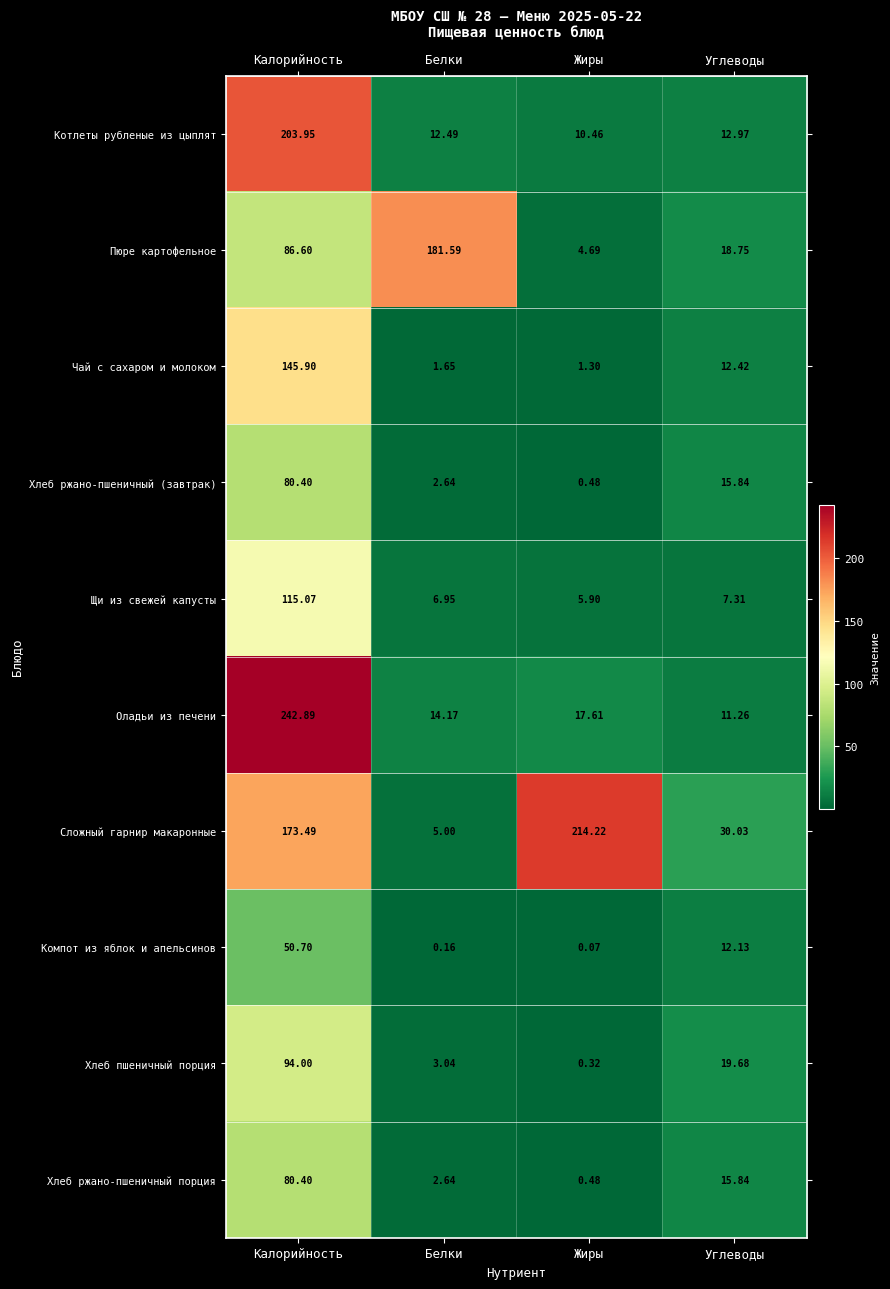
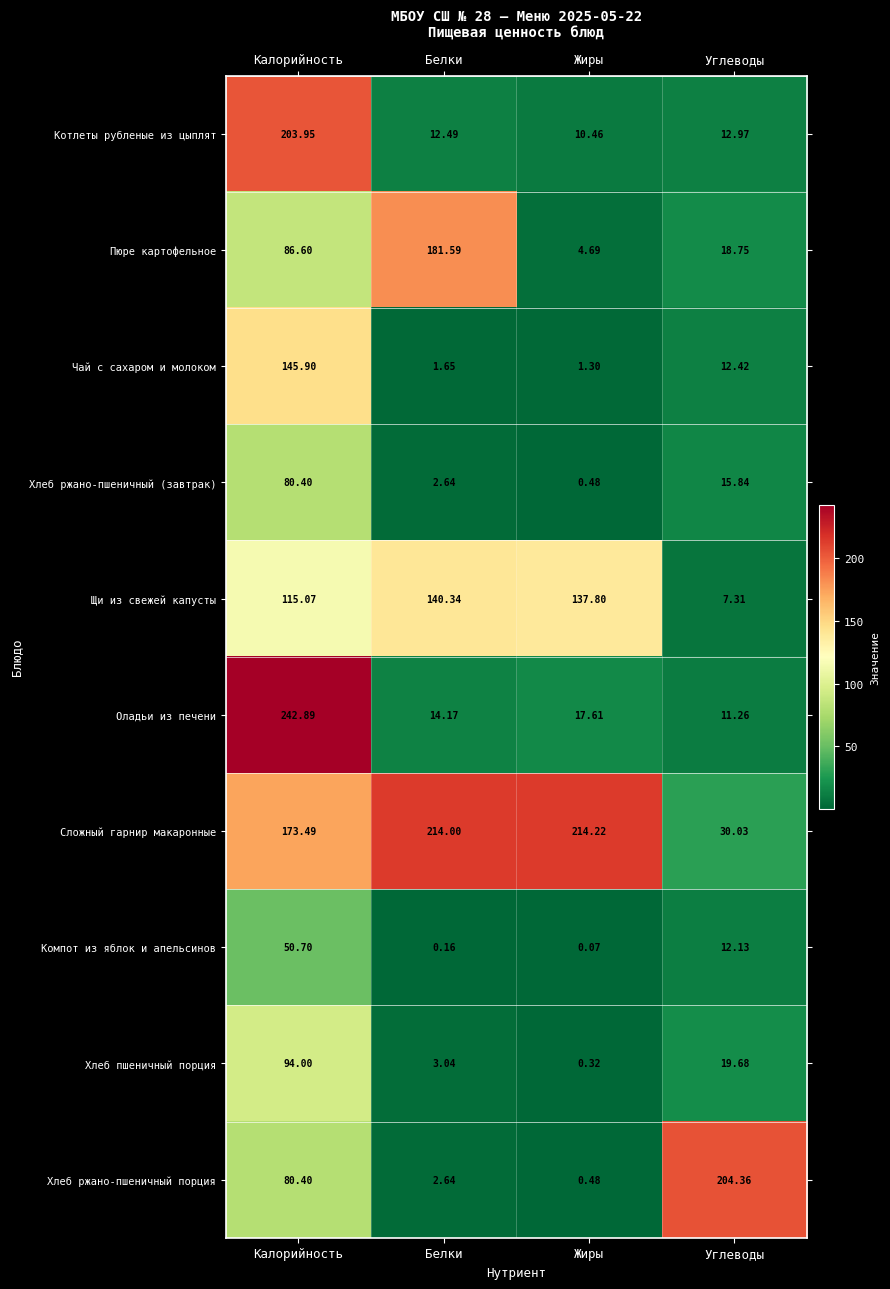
Щи из свежей капусты, Белки: 6.95 -> 140.34
Щи из свежей капусты, Жиры: 5.90 -> 137.80
Сложный гарнир макаронные, Белки: 5.00 -> 214.00
Хлеб ржано-пшеничный порция, Углеводы: 15.84 -> 204.36
